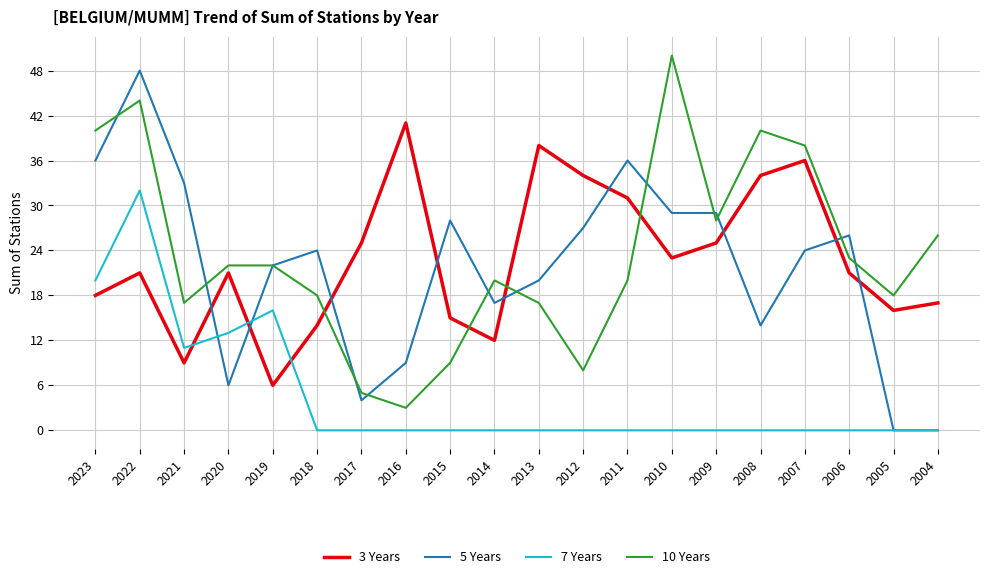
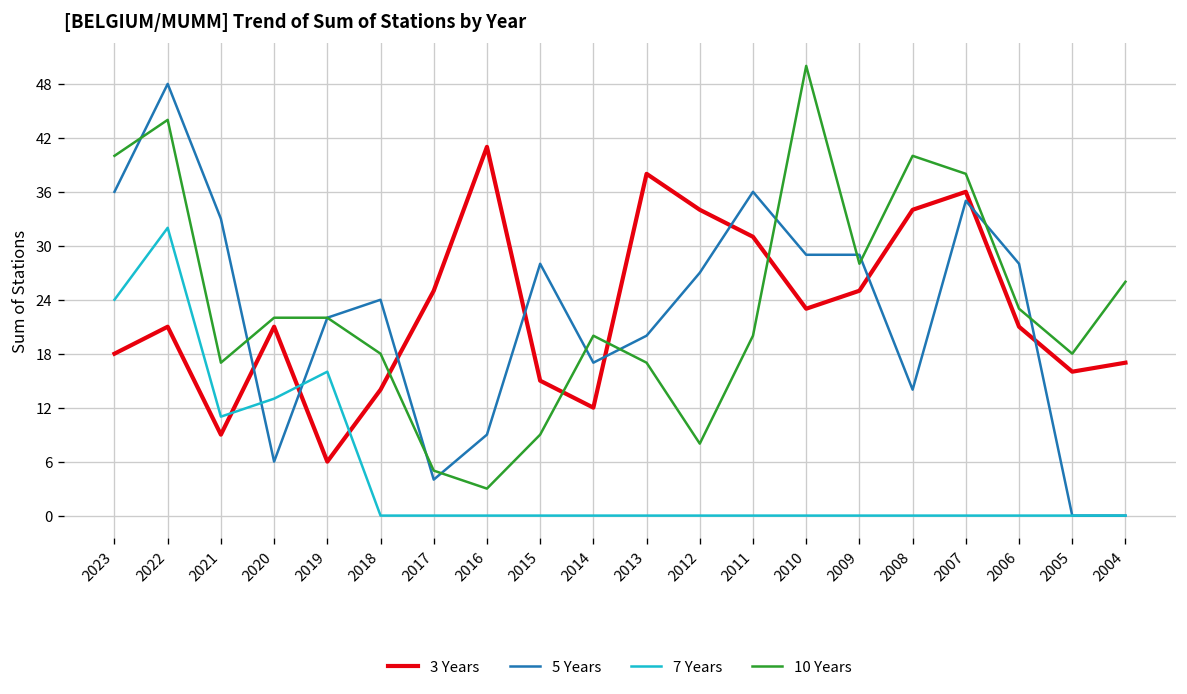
7 Years, 2023: 20 -> 24
5 Years, 2007: 24 -> 35
5 Years, 2006: 26 -> 28
